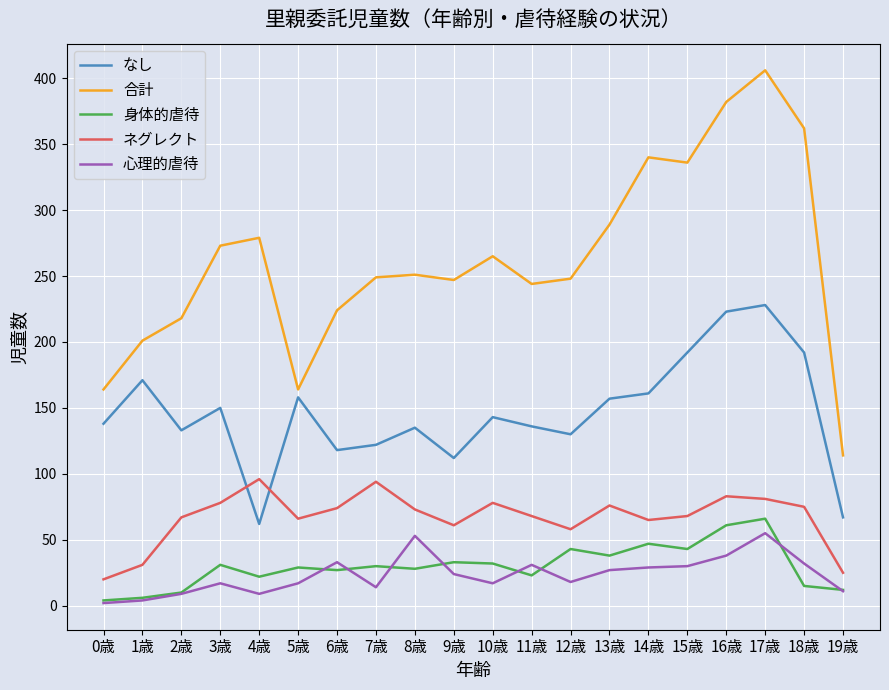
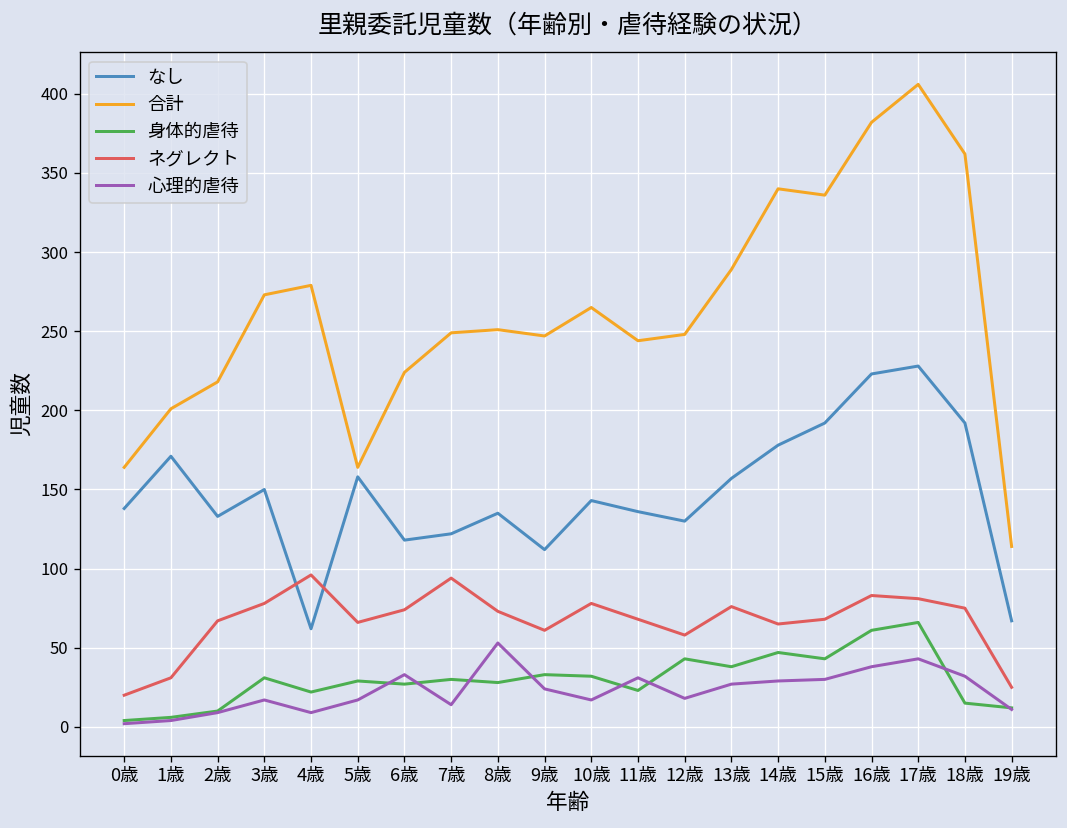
なし, 14歳: 161 -> 178
心理的虐待, 17歳: 55 -> 43
